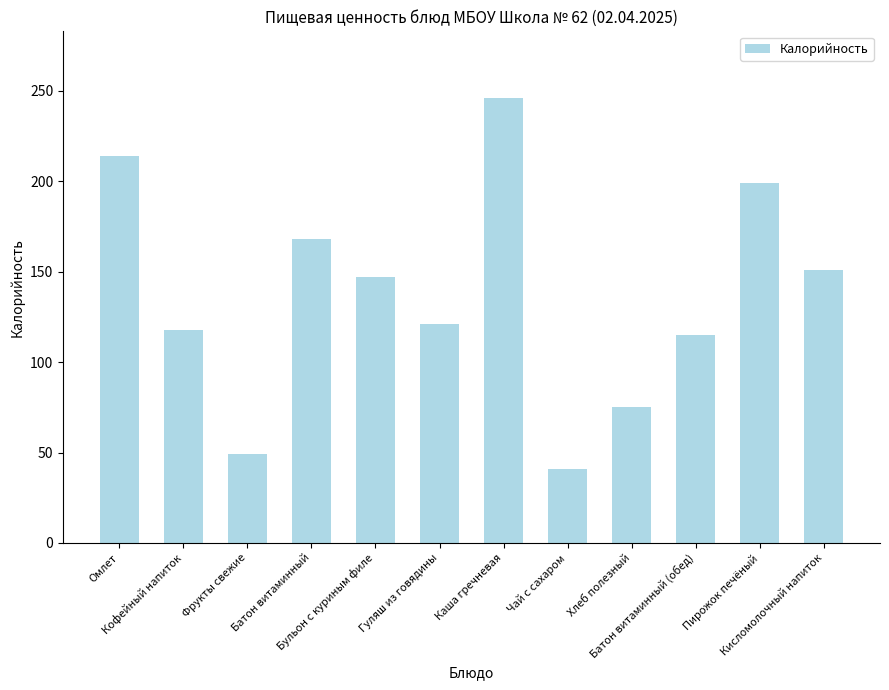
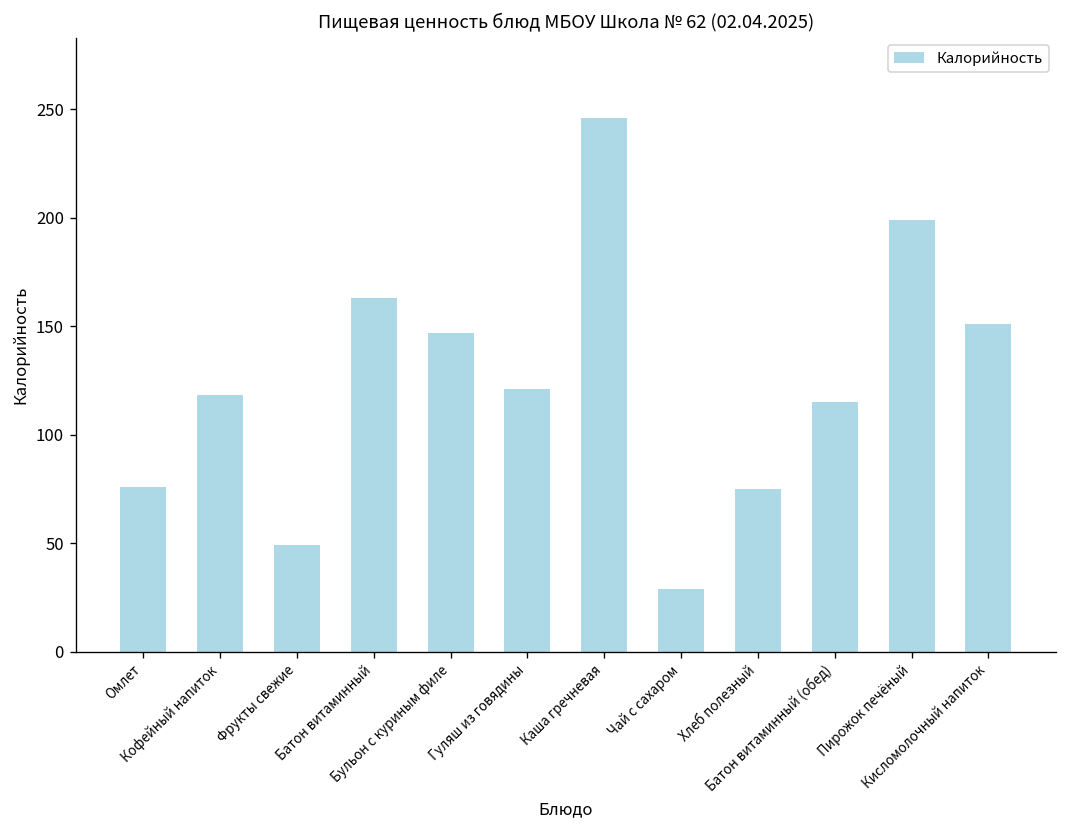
Омлет: 214 -> 76
Батон витаминный: 168 -> 163
Чай с сахаром: 41 -> 29
